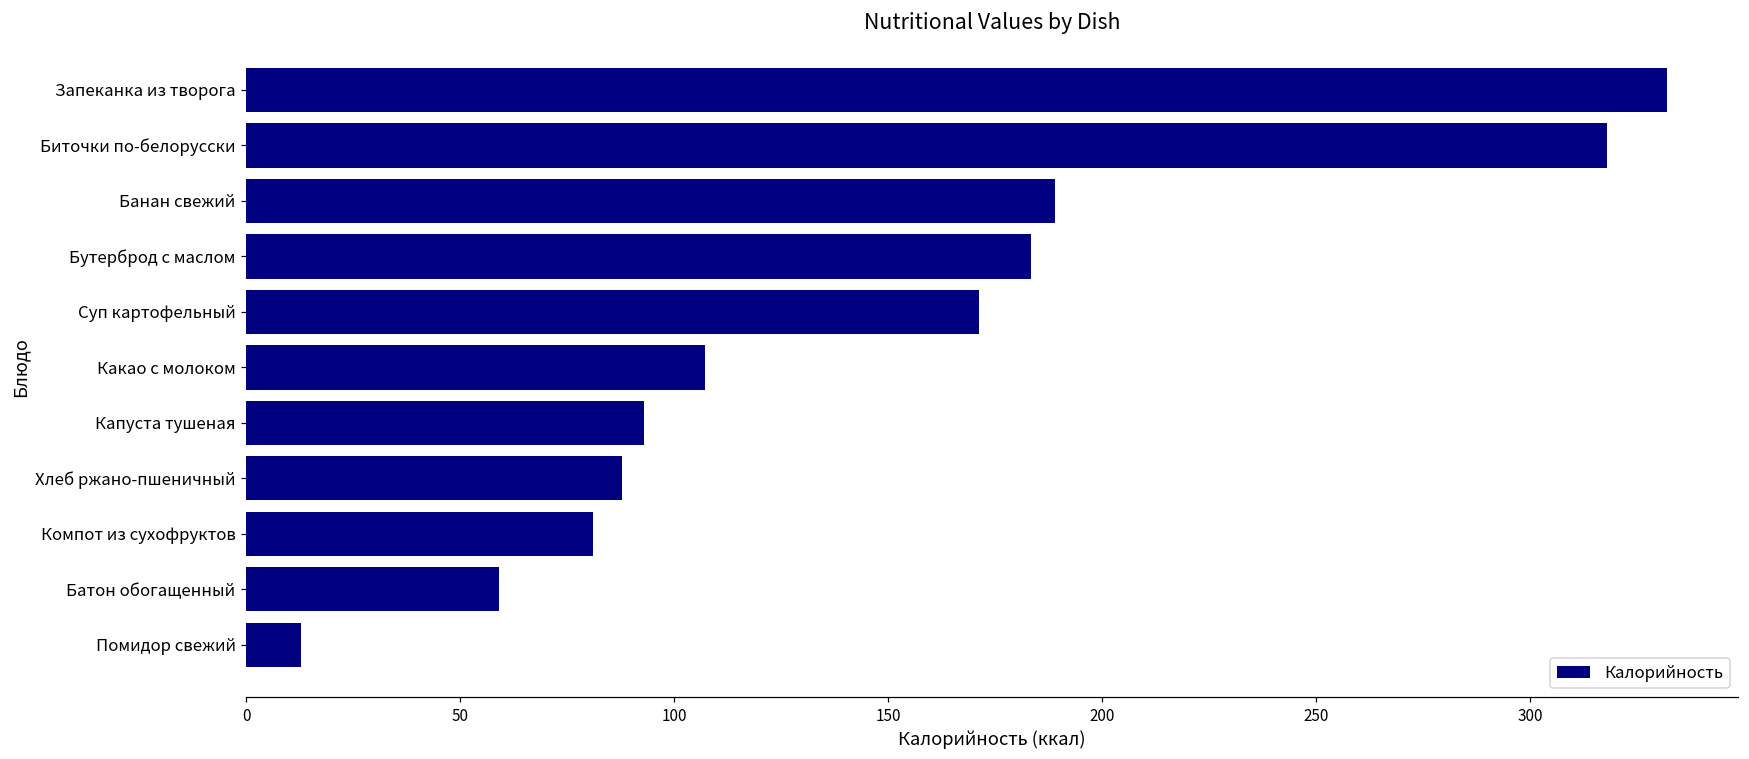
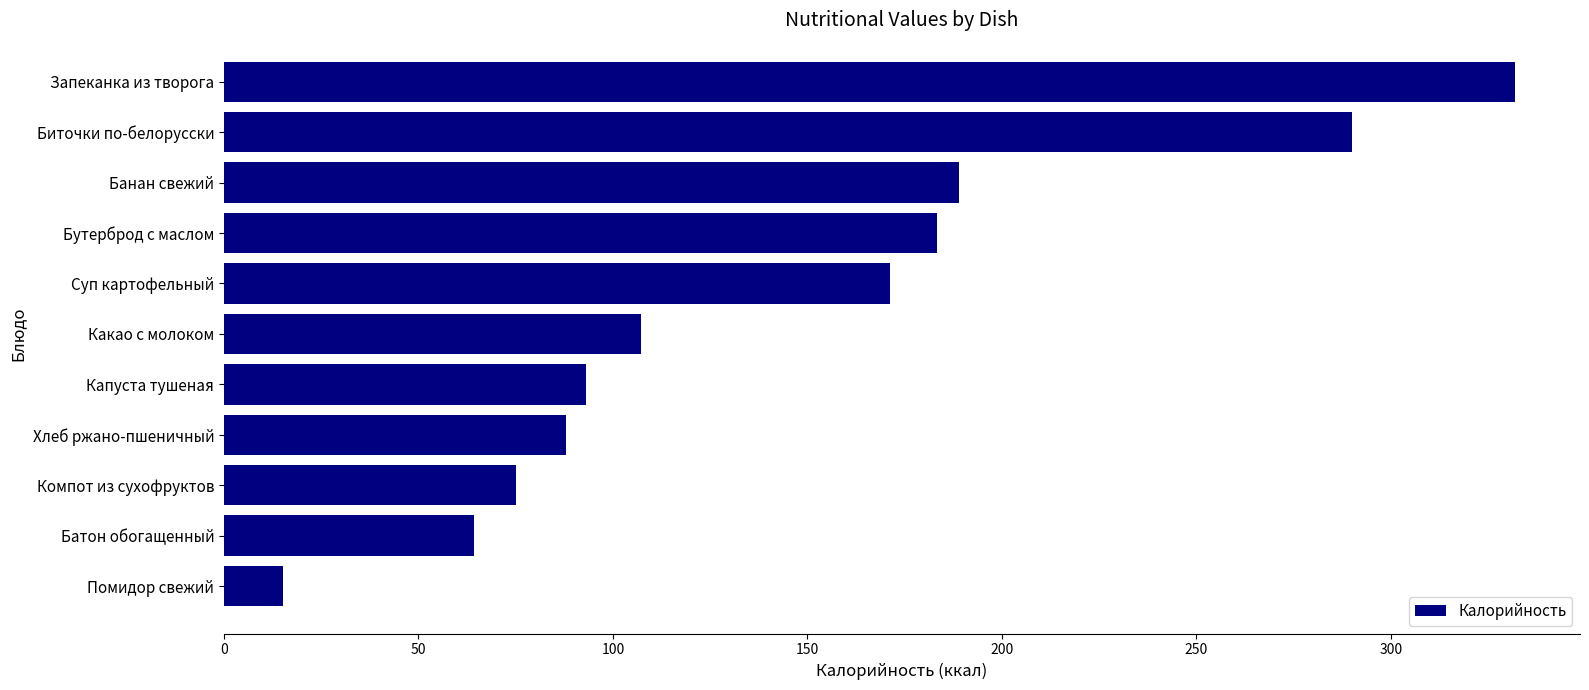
Биточки по-белорусски: 318 -> 290
Компот из сухофруктов: 81 -> 75
Батон обогащенный: 59 -> 64
Помидор свежий: 13 -> 15
